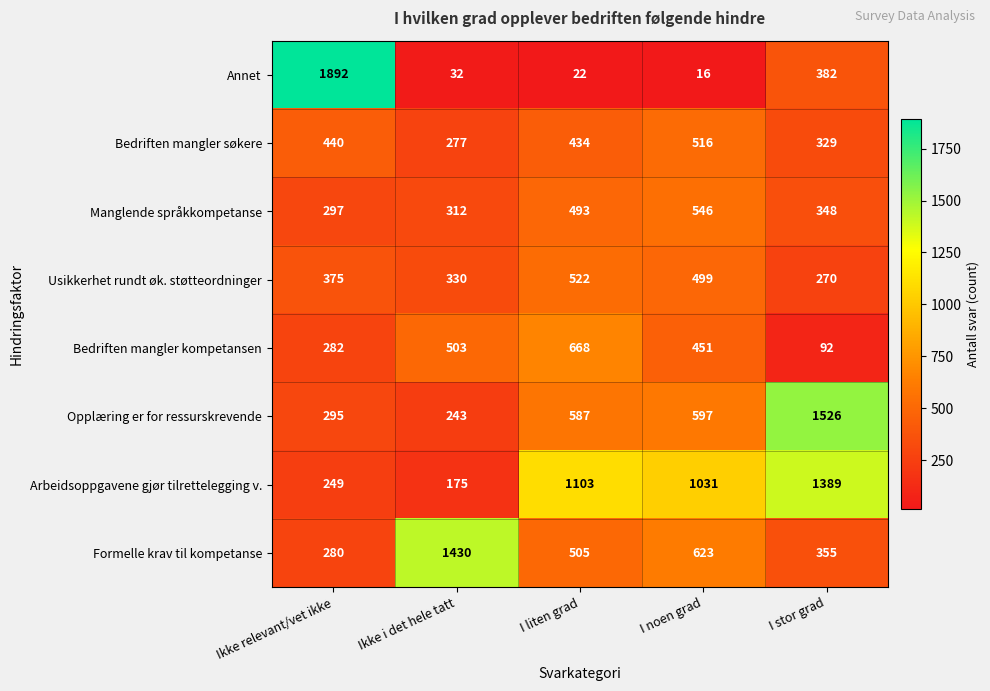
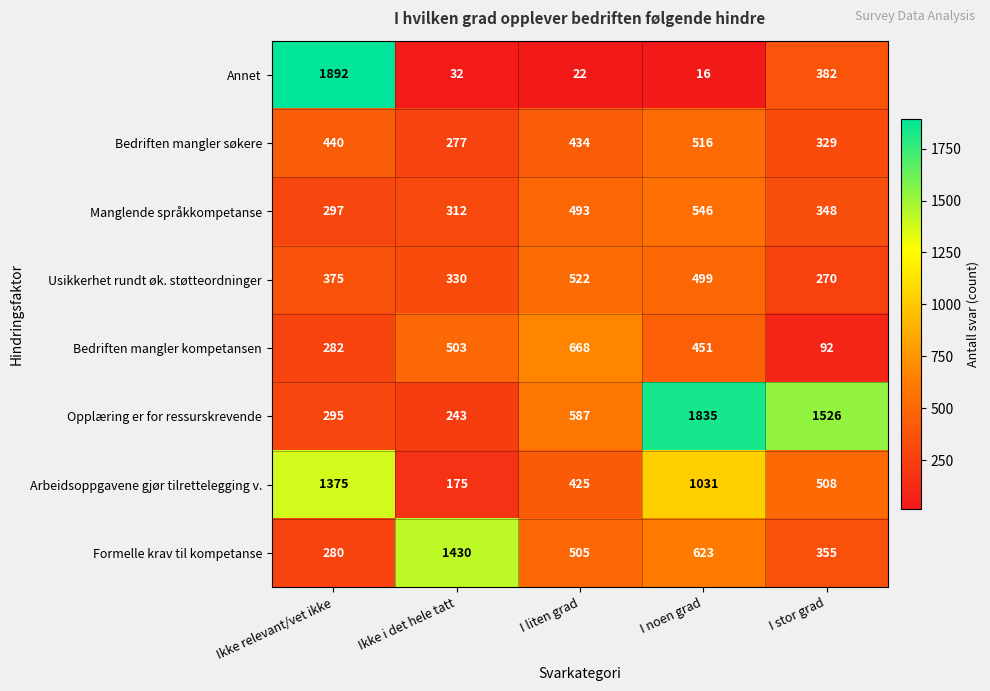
Opplæring er for ressurskrevende, I noen grad: 597 -> 1835
Arbeidsoppgavene gjør tilrettelegging v., Ikke relevant/vet ikke: 249 -> 1375
Arbeidsoppgavene gjør tilrettelegging v., I liten grad: 1103 -> 425
Arbeidsoppgavene gjør tilrettelegging v., I stor grad: 1389 -> 508
